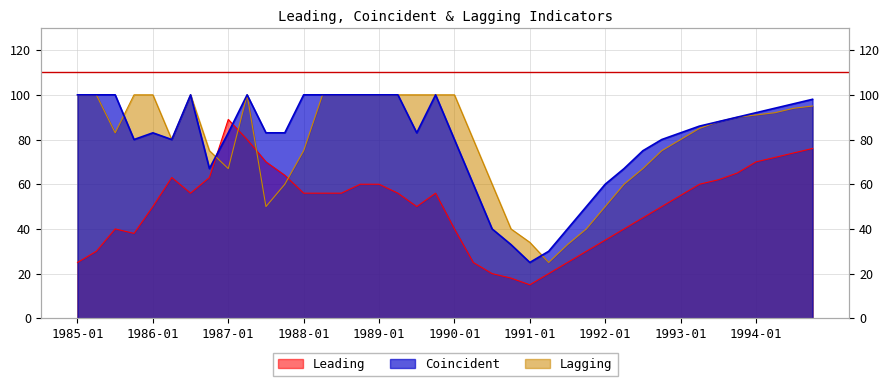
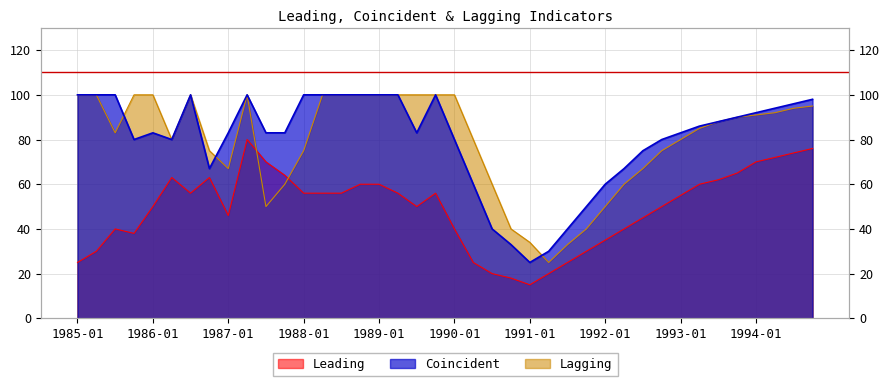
Leading, 1987-01: 89 -> 46
